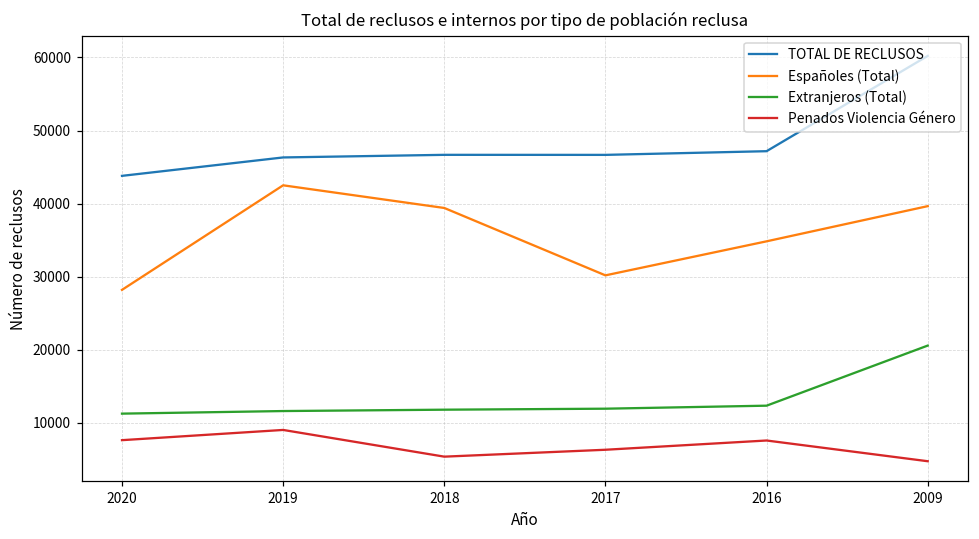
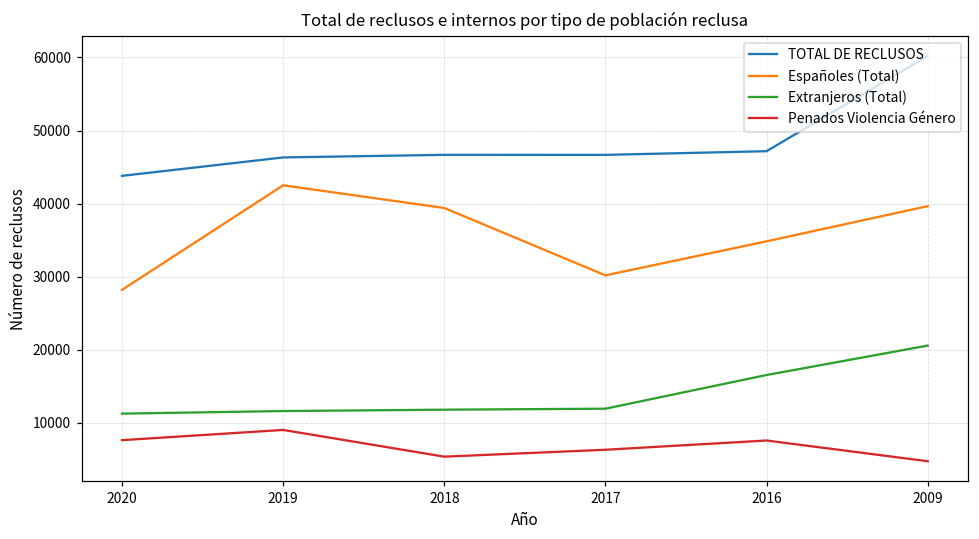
Extranjeros (Total), 2016: 12000 -> 17000
